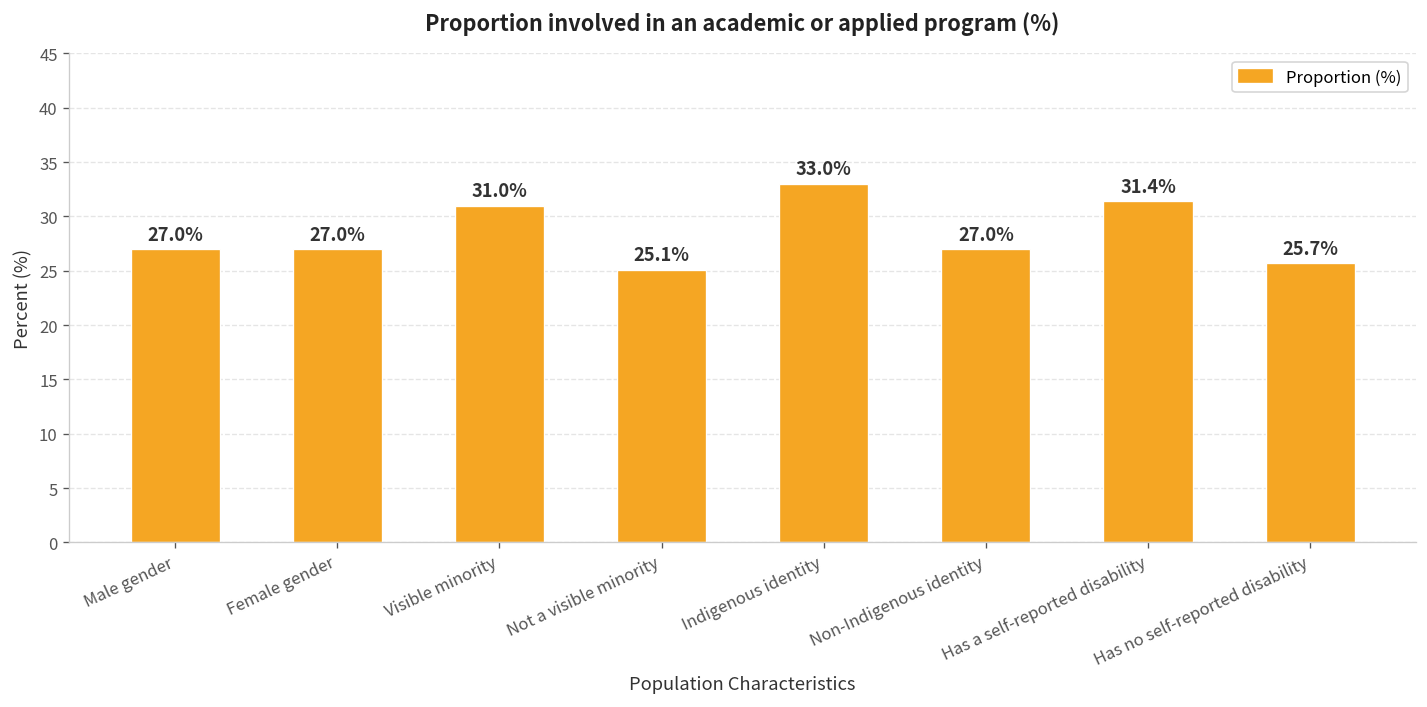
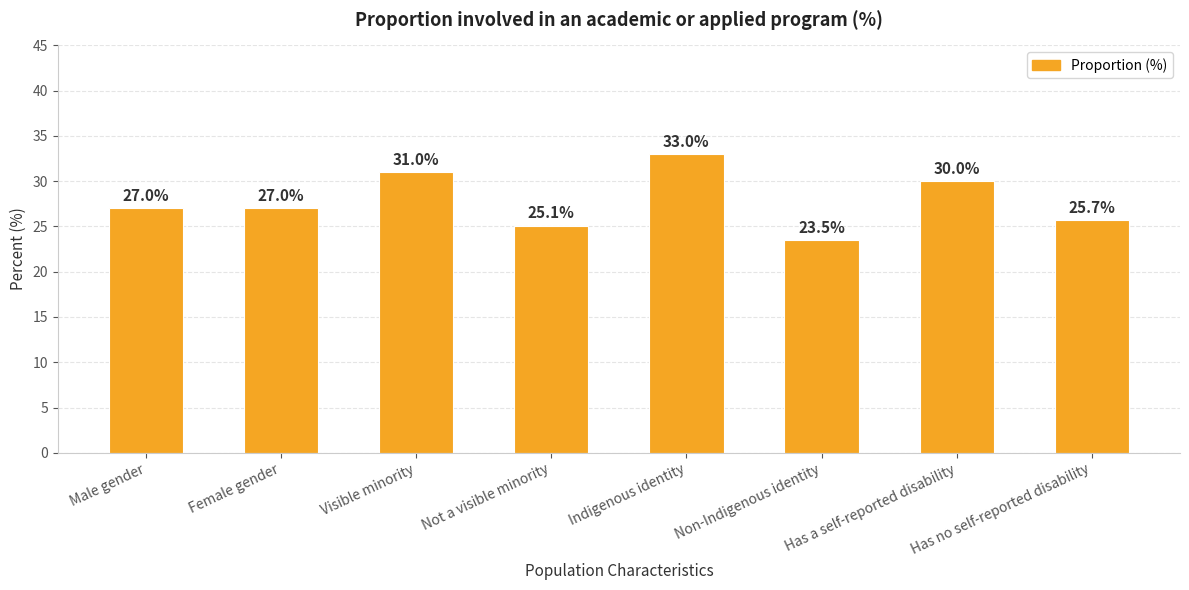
Non-Indigenous identity: 27.0% -> 23.5%
Has a self-reported disability: 31.4% -> 30.0%
